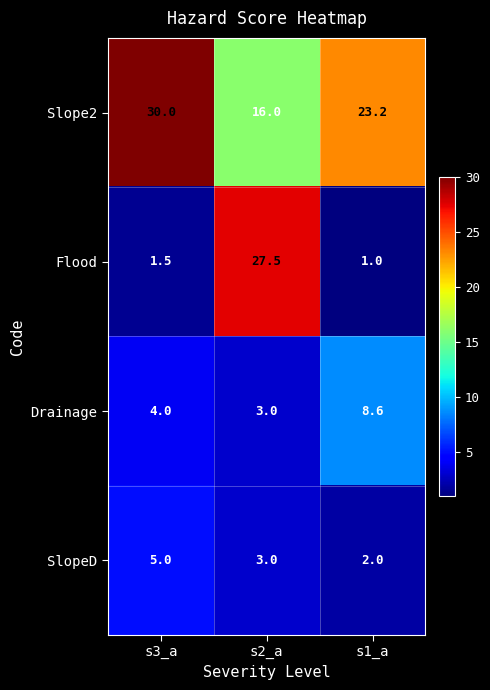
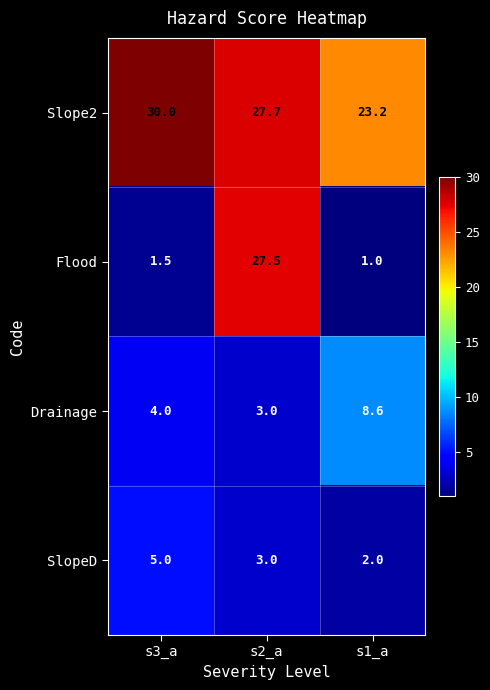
Slope2, s2_a: 16.0 -> 27.7
